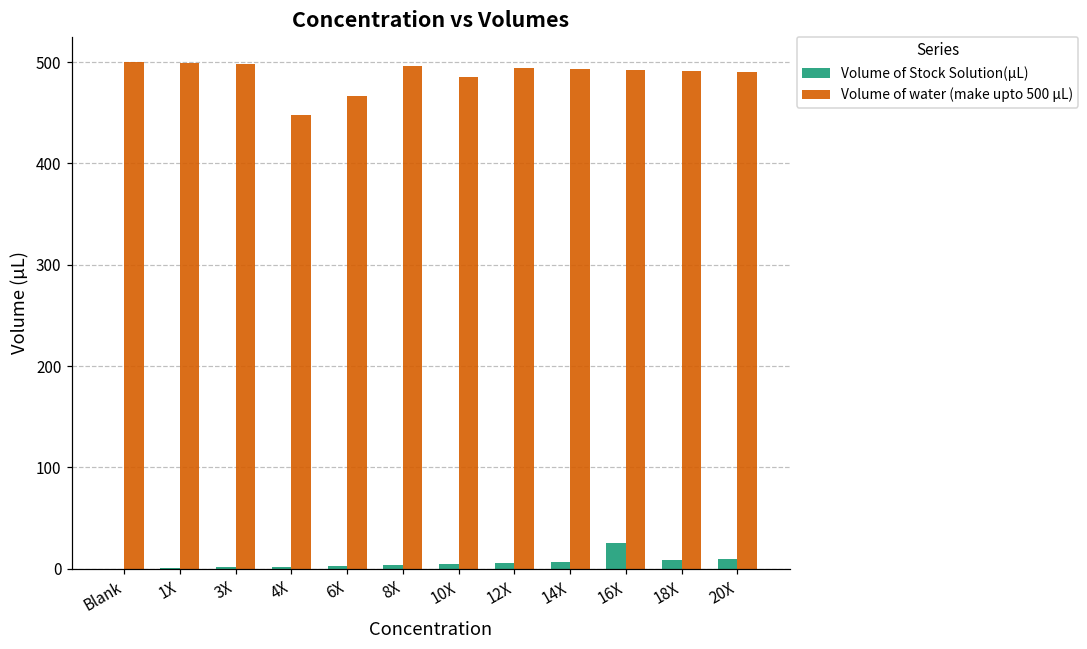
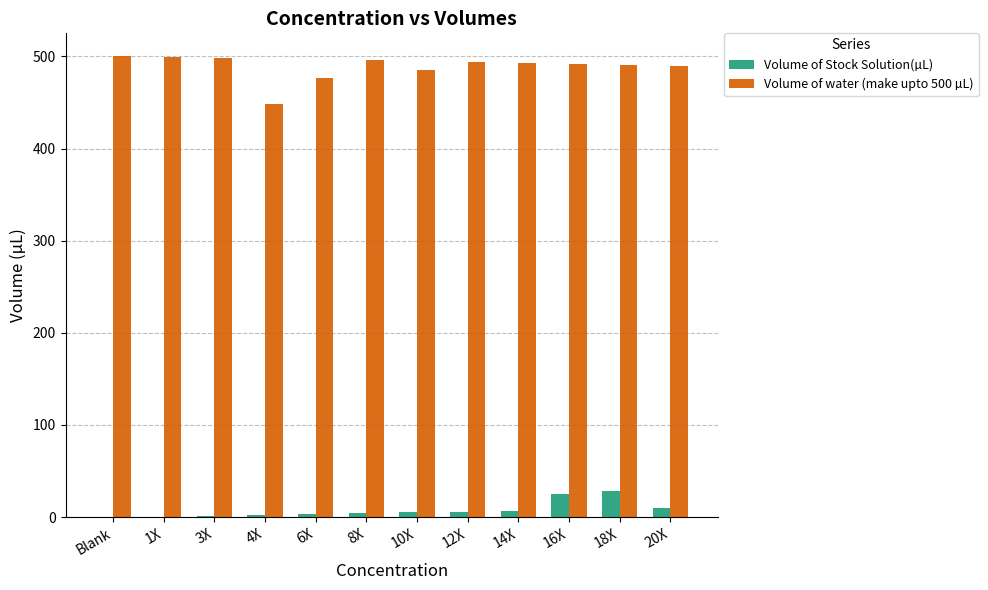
Volume of water (make upto 500 µL), 6X: 470 -> 480
Volume of Stock Solution(µL), 18X: 10 -> 30
